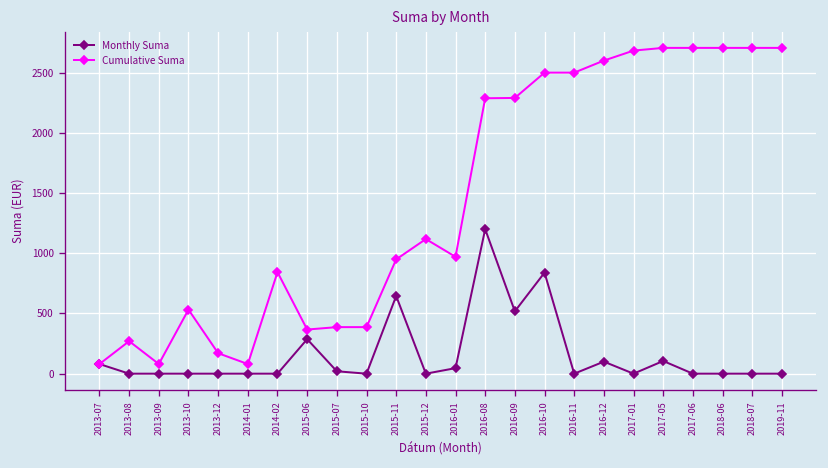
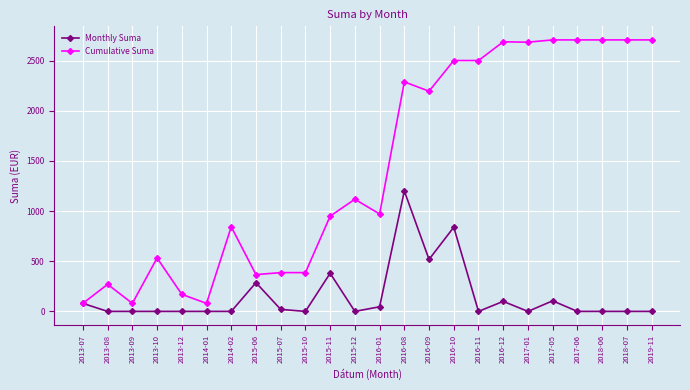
Monthly Suma, 2015-11: 650 -> 380
Cumulative Suma, 2016-09: 2290 -> 2190
Cumulative Suma, 2016-12: 2600 -> 2690
